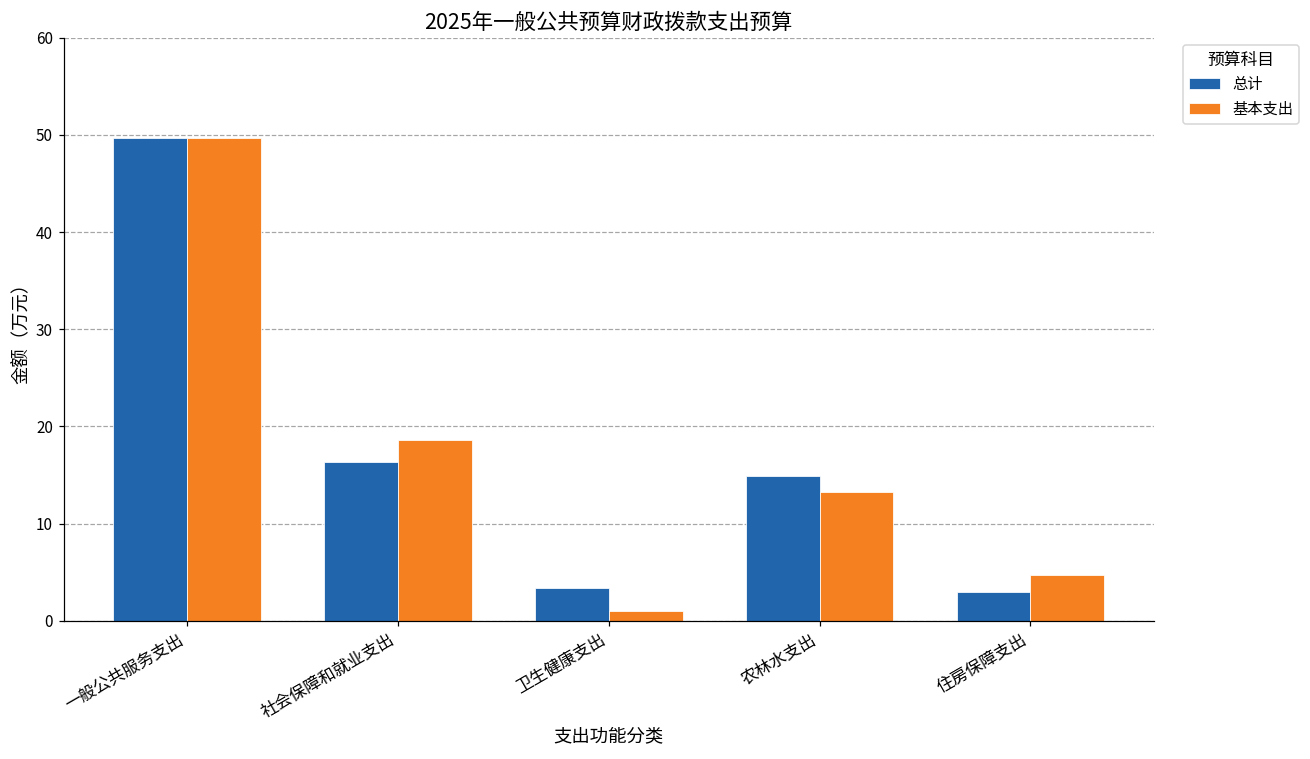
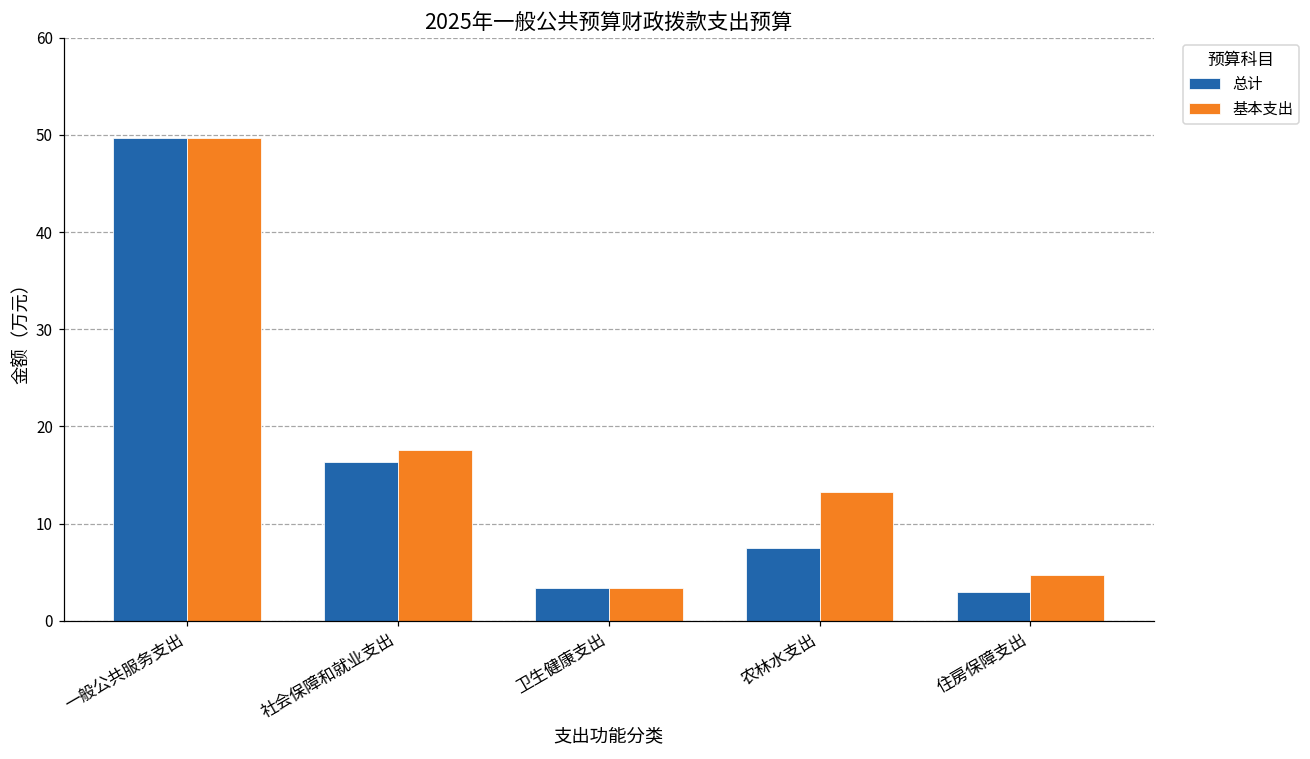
基本支出, 社会保障和就业支出: 19 -> 18
基本支出, 卫生健康支出: 1 -> 3
总计, 农林水支出: 15 -> 8
